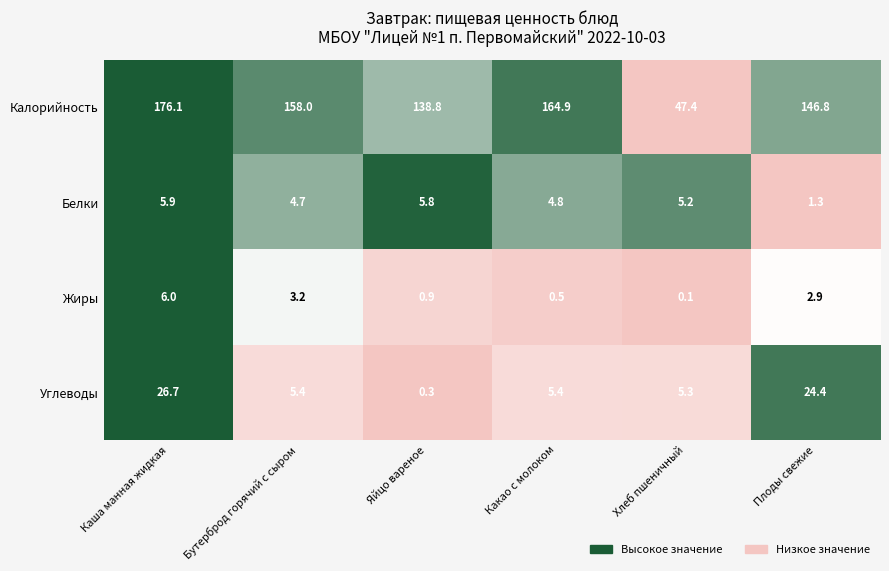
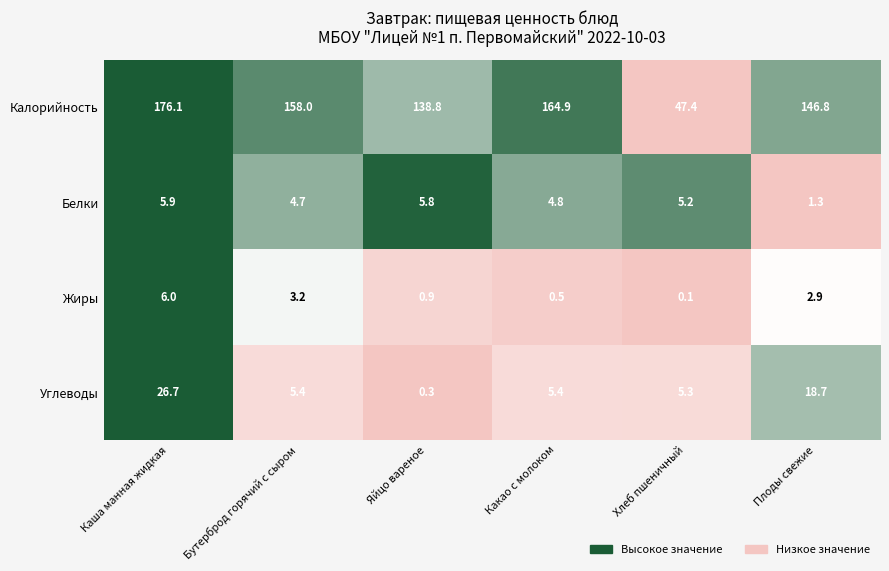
Углеводы, Плоды свежие: 24.4 -> 18.7
